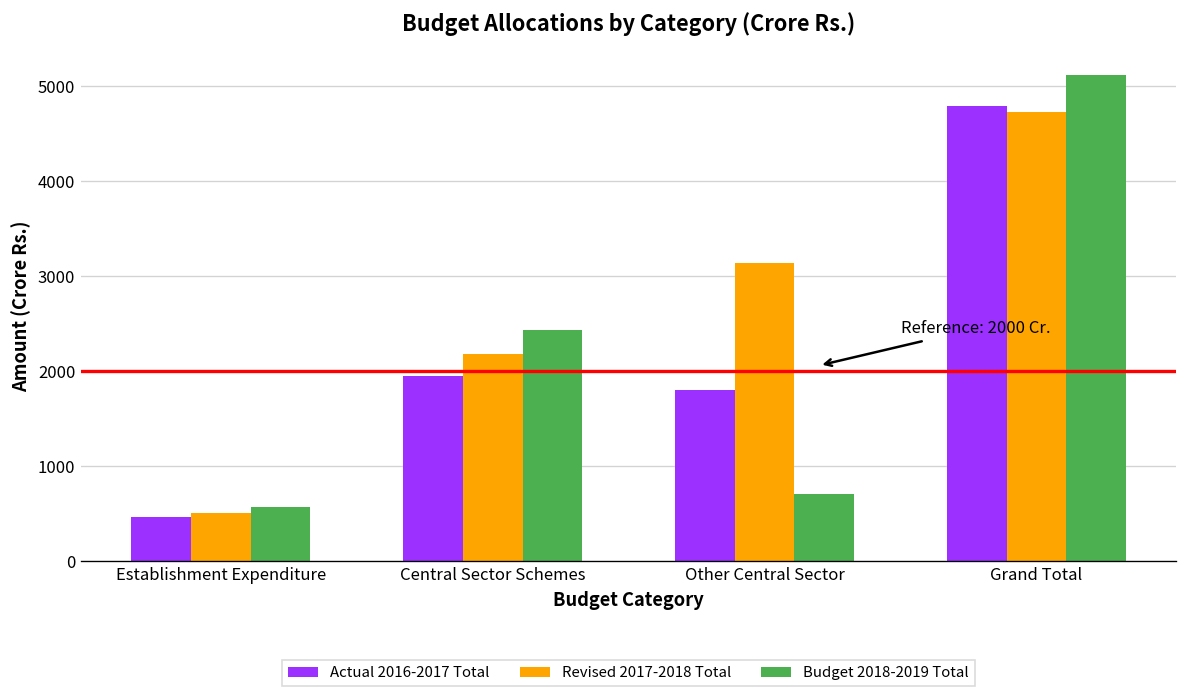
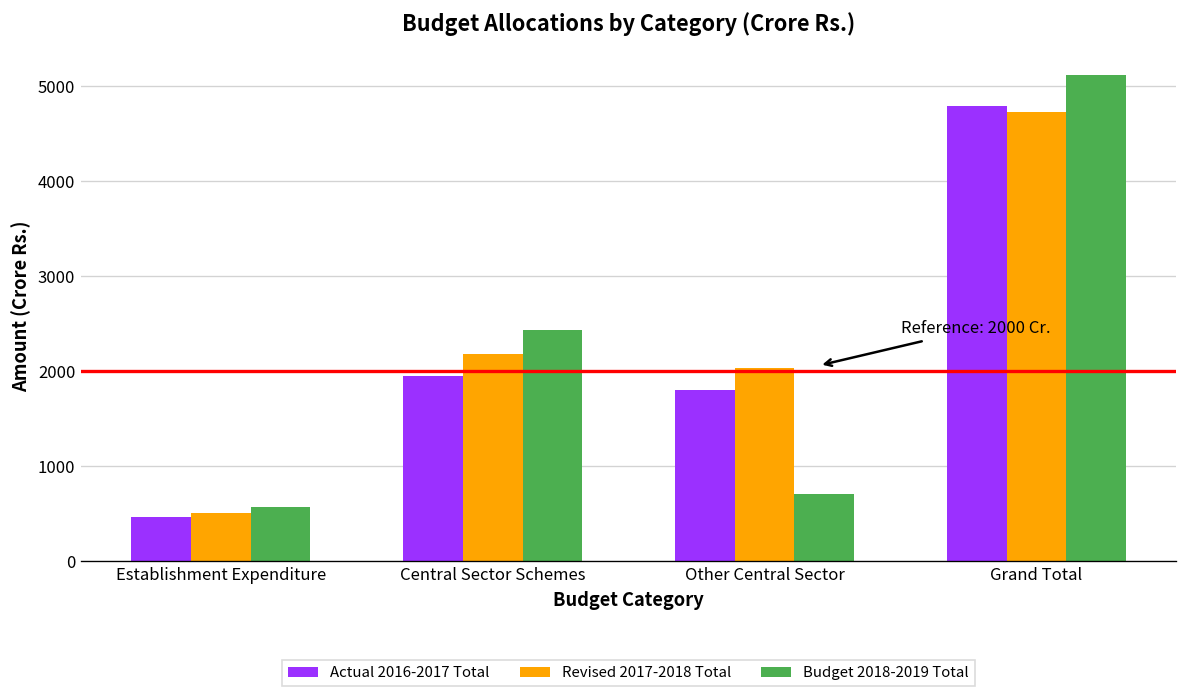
Revised 2017-2018 Total, Other Central Sector: 3100 -> 2000
